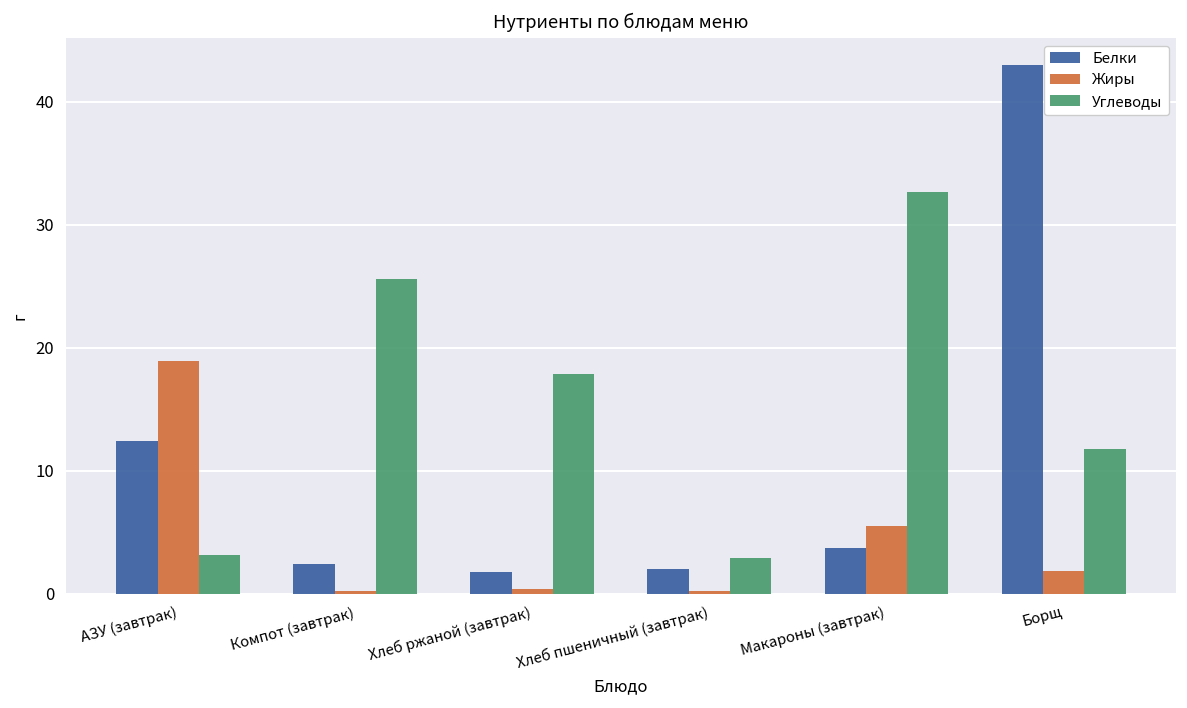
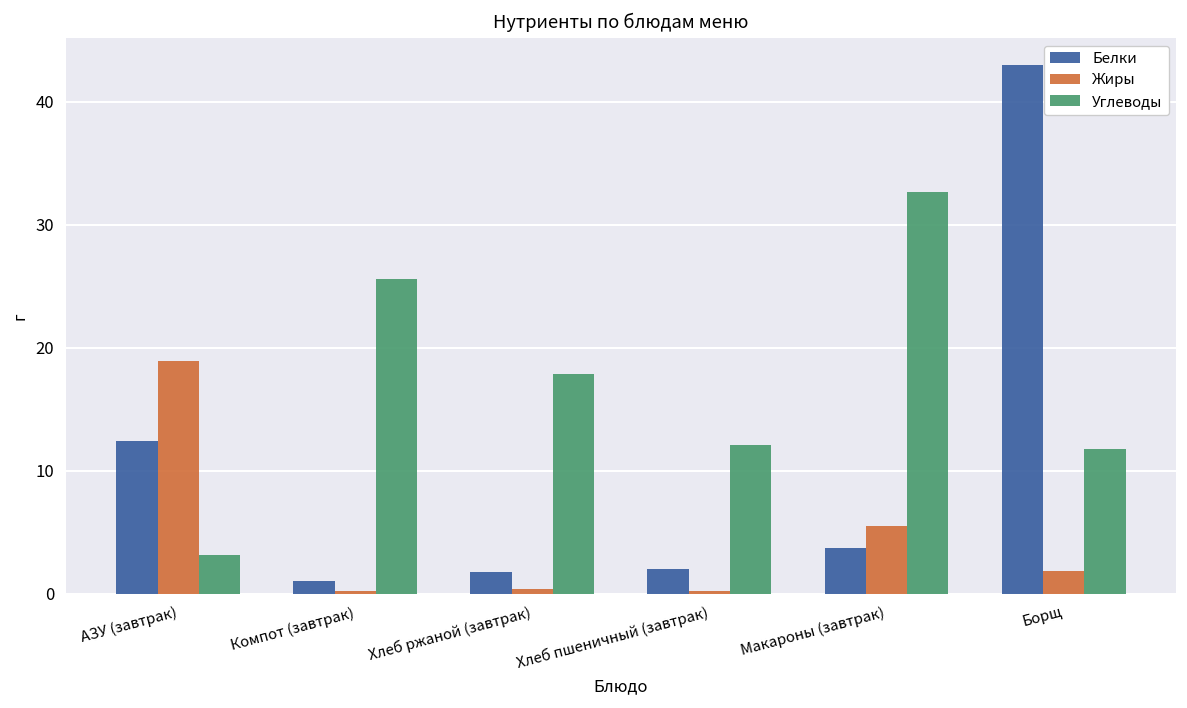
Белки, Компот (завтрак): 2.4 -> 1.0
Углеводы, Хлеб пшеничный (завтрак): 2.9 -> 12.1
